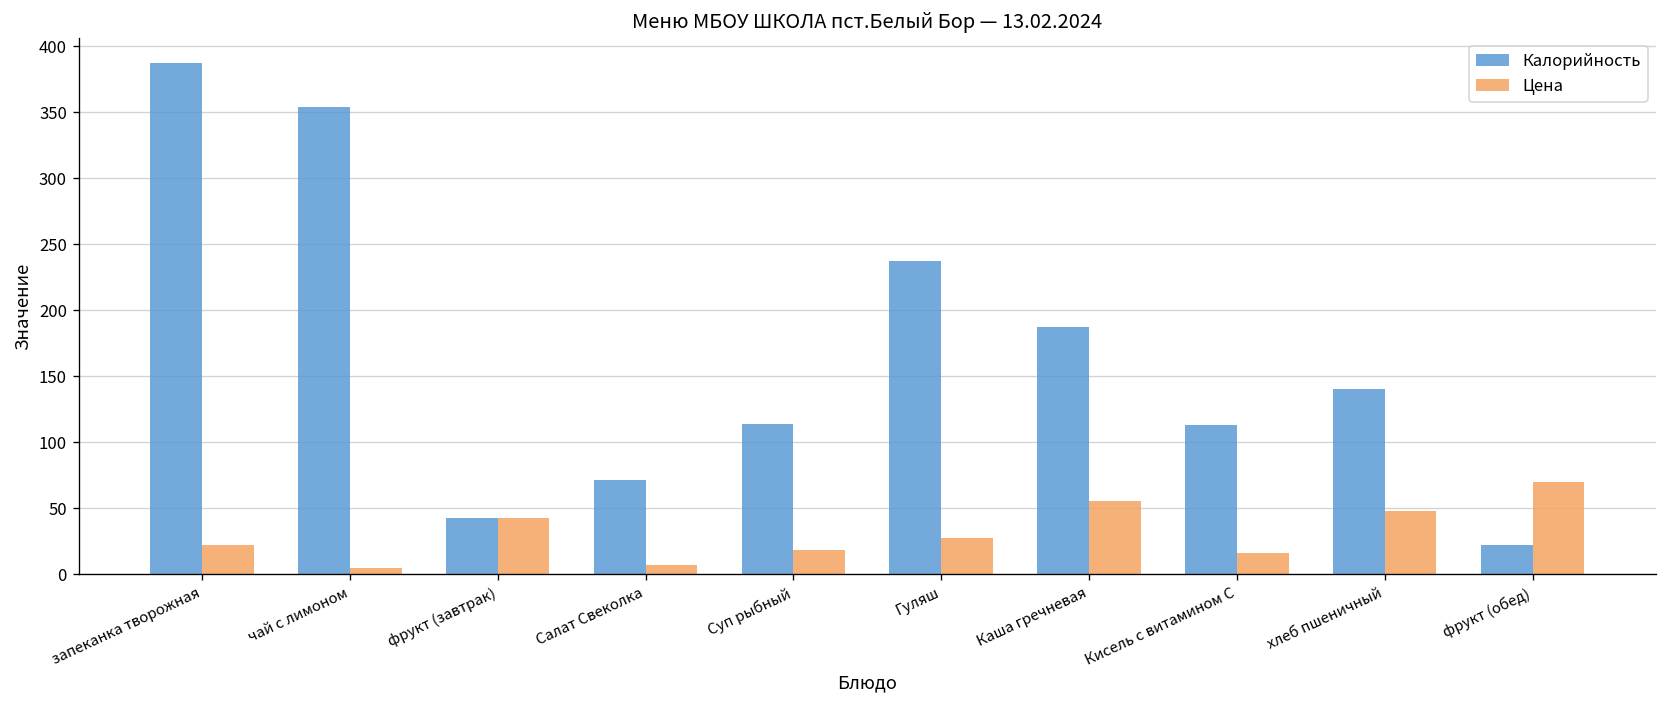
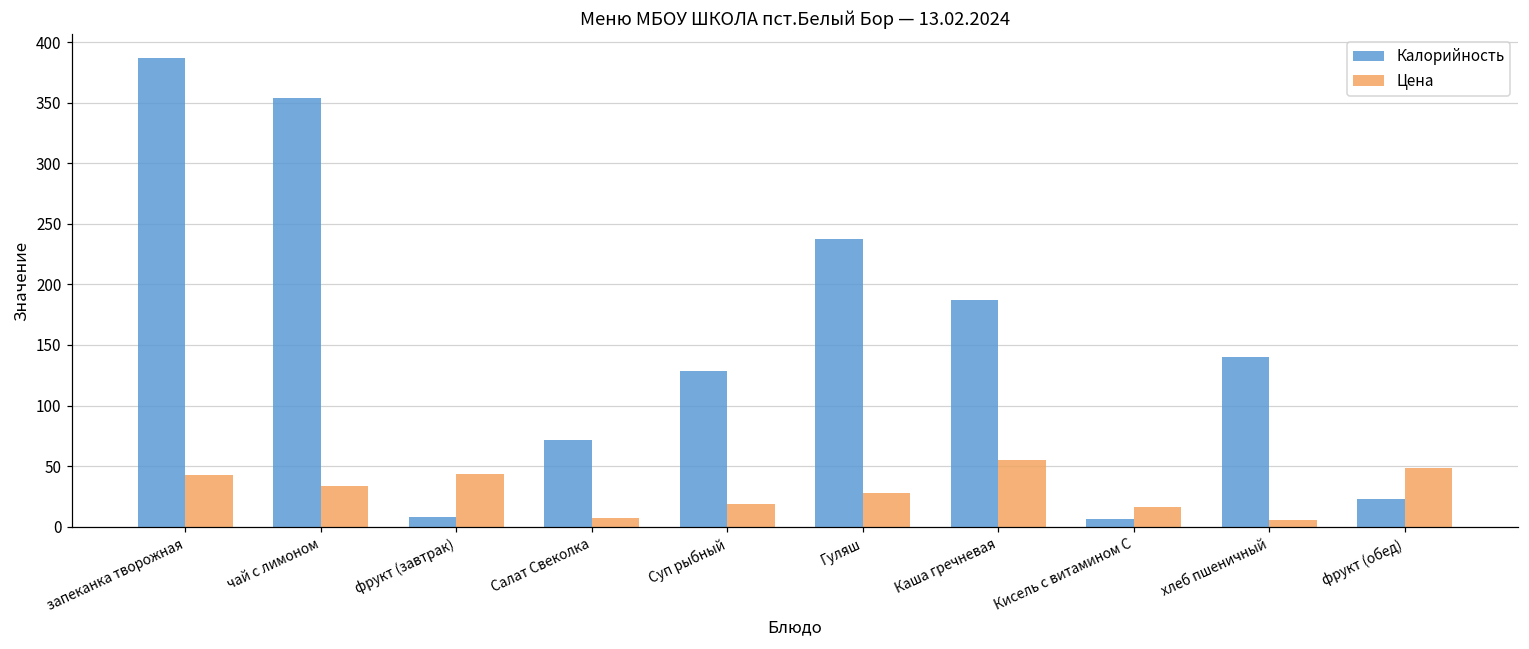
Цена, запеканка творожная: 23 -> 43
Цена, чай с лимоном: 5 -> 33
Калорийность, фрукт (завтрак): 43 -> 8
Калорийность, Суп рыбный: 114 -> 128
Калорийность, Кисель с витамином С: 113 -> 6
Цена, хлеб пшеничный: 48 -> 6
Цена, фрукт (обед): 70 -> 48
